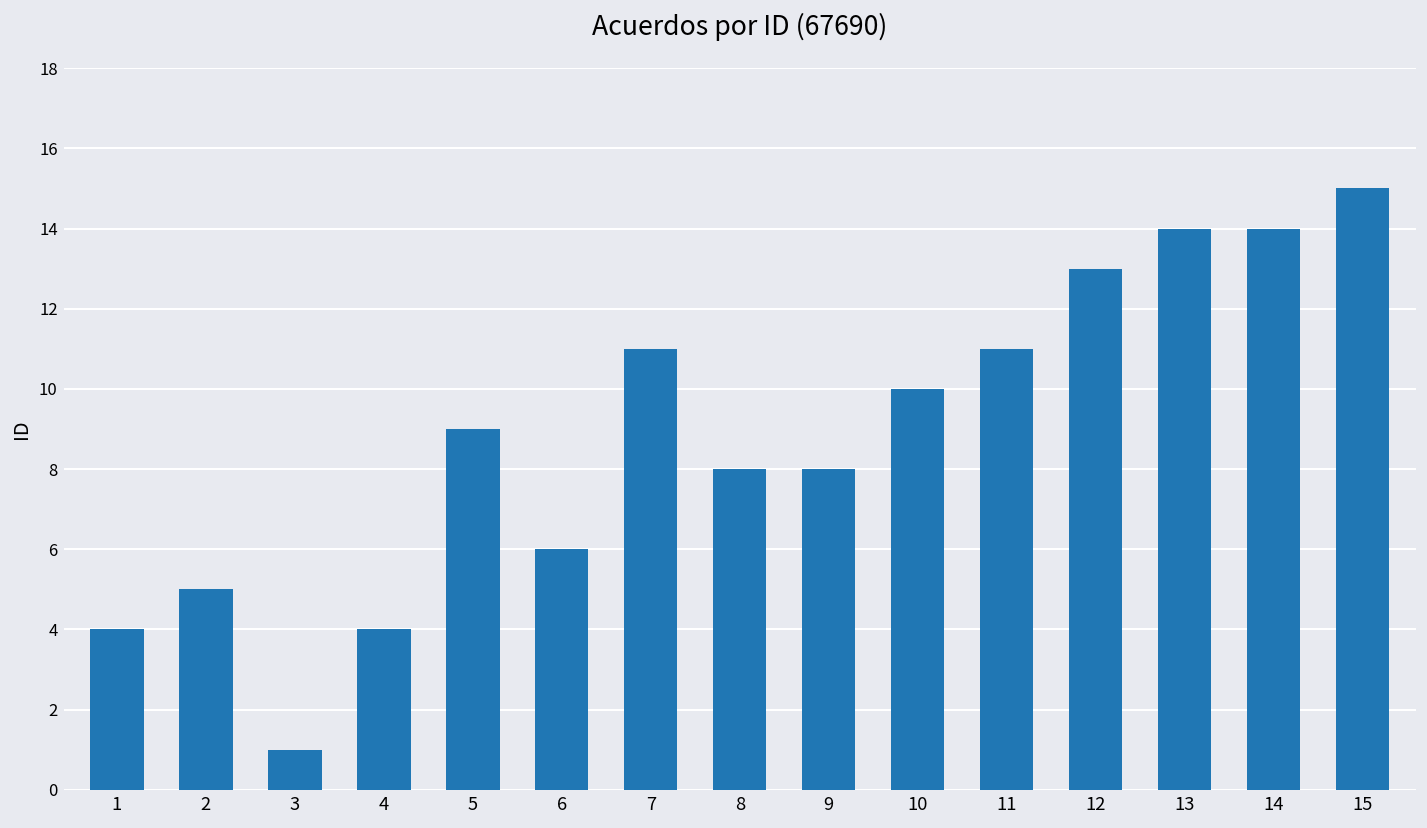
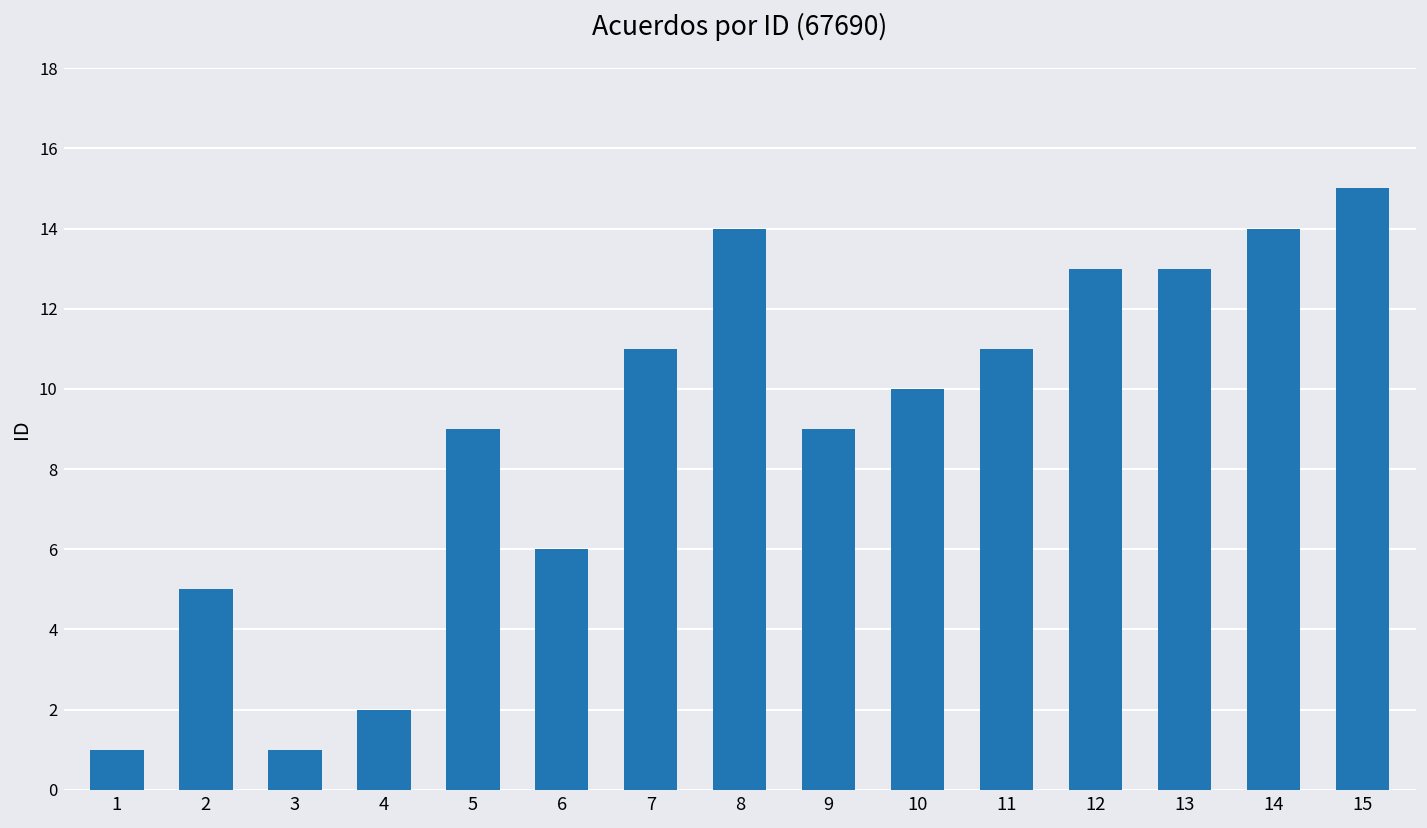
1: 4 -> 1
4: 4 -> 2
8: 8 -> 14
9: 8 -> 9
13: 14 -> 13
